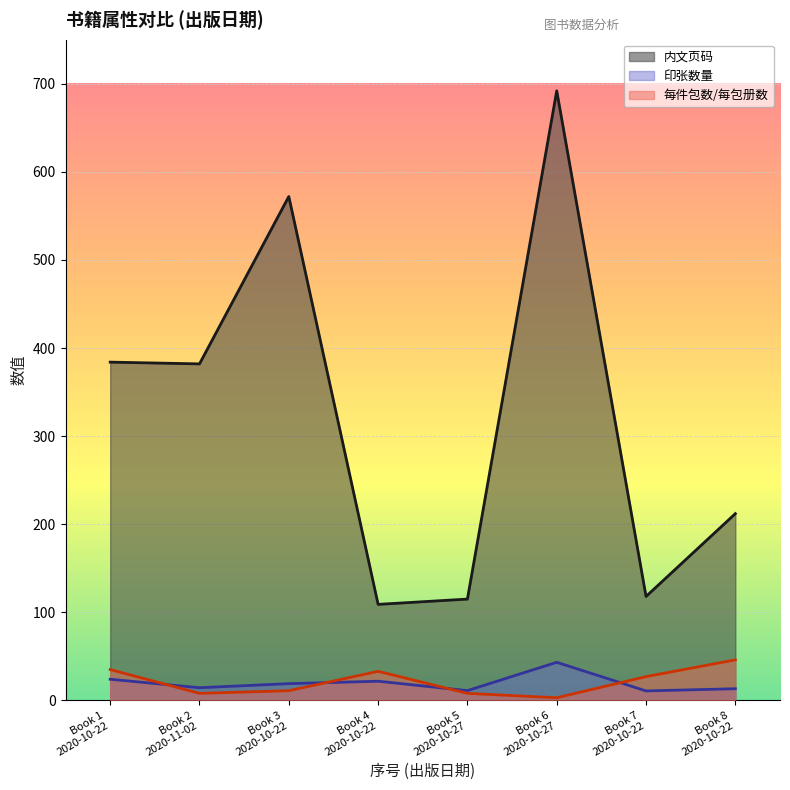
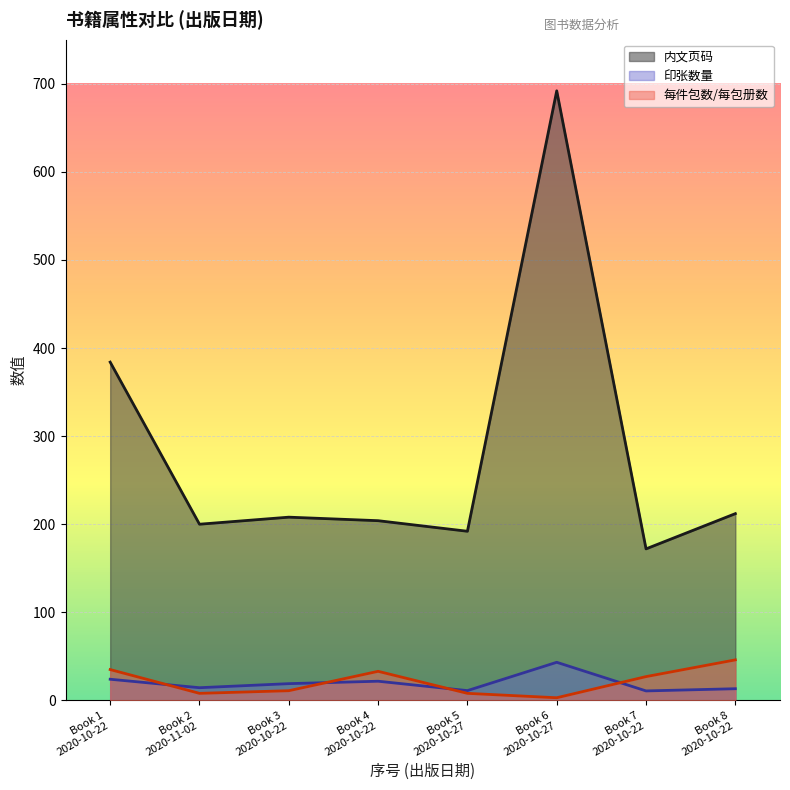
内文页码, Book 2 2020-11-02: 380 -> 200
内文页码, Book 3 2020-10-22: 570 -> 210
内文页码, Book 4 2020-10-22: 110 -> 200
内文页码, Book 5 2020-10-27: 120 -> 190
内文页码, Book 7 2020-10-22: 120 -> 170
